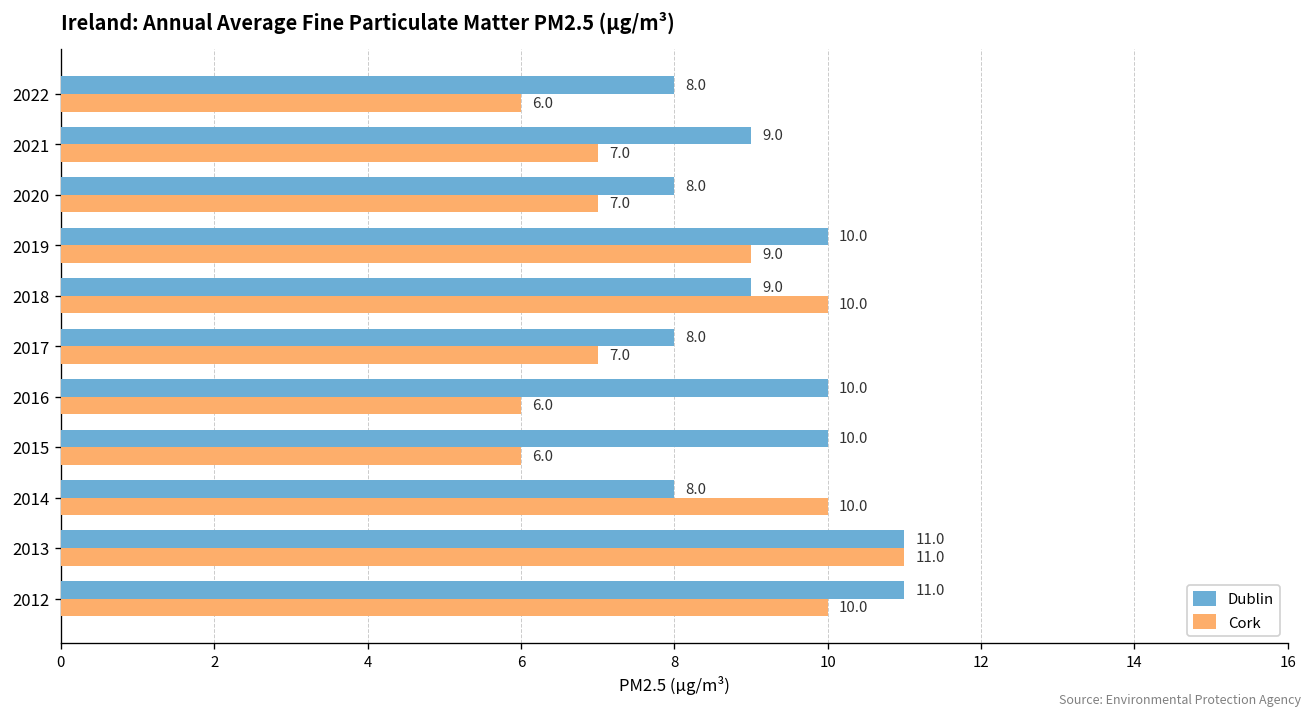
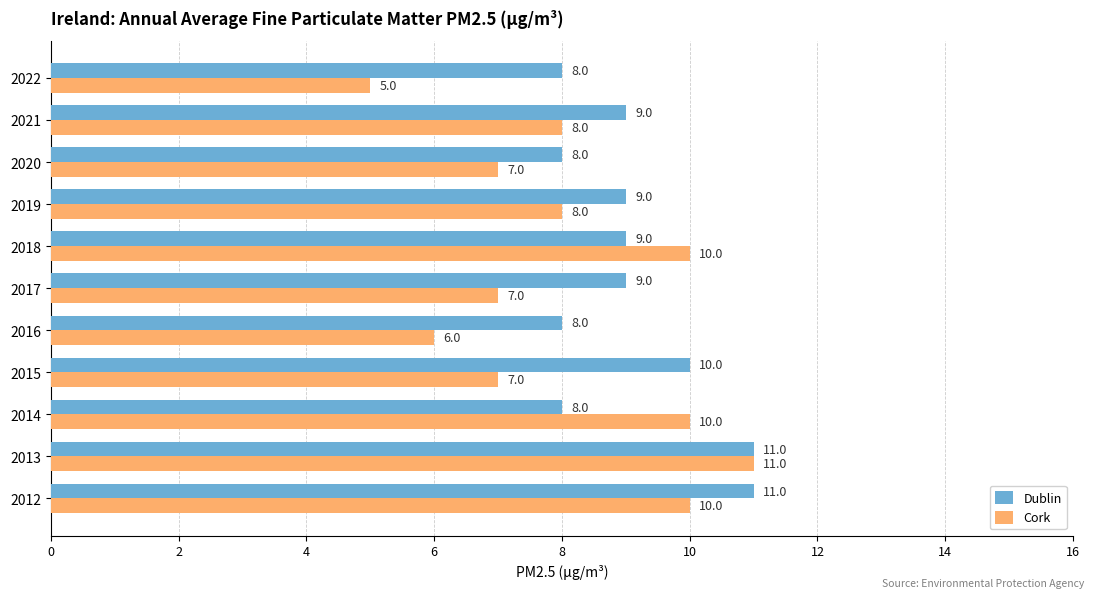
Cork, 2022: 6.0 -> 5.0
Cork, 2021: 7.0 -> 8.0
Dublin, 2019: 10.0 -> 9.0
Cork, 2019: 9.0 -> 8.0
Dublin, 2017: 8.0 -> 9.0
Dublin, 2016: 10.0 -> 8.0
Cork, 2015: 6.0 -> 7.0
